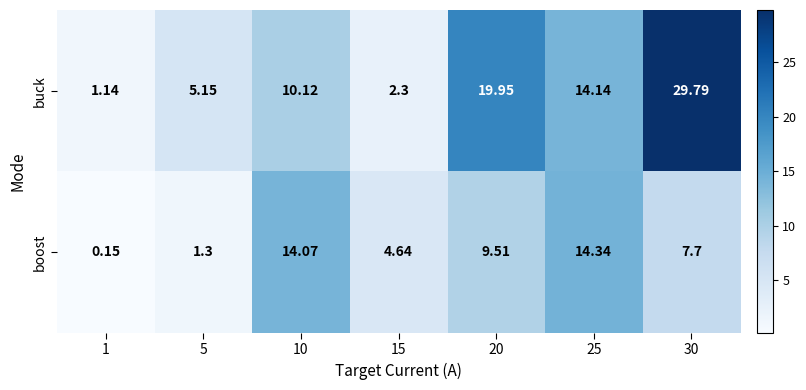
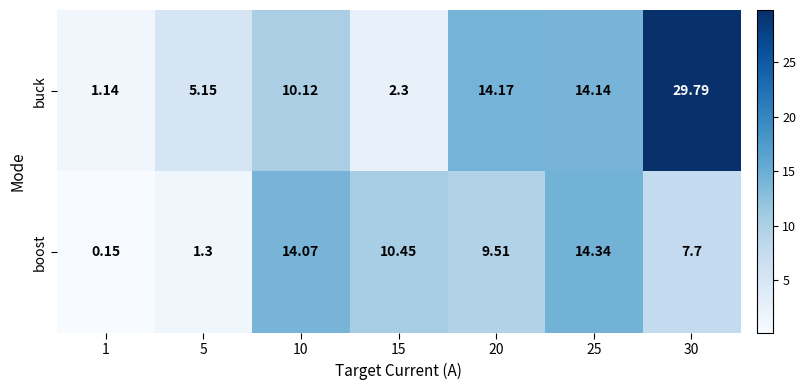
buck, 20: 19.95 -> 14.17
boost, 15: 4.64 -> 10.45
